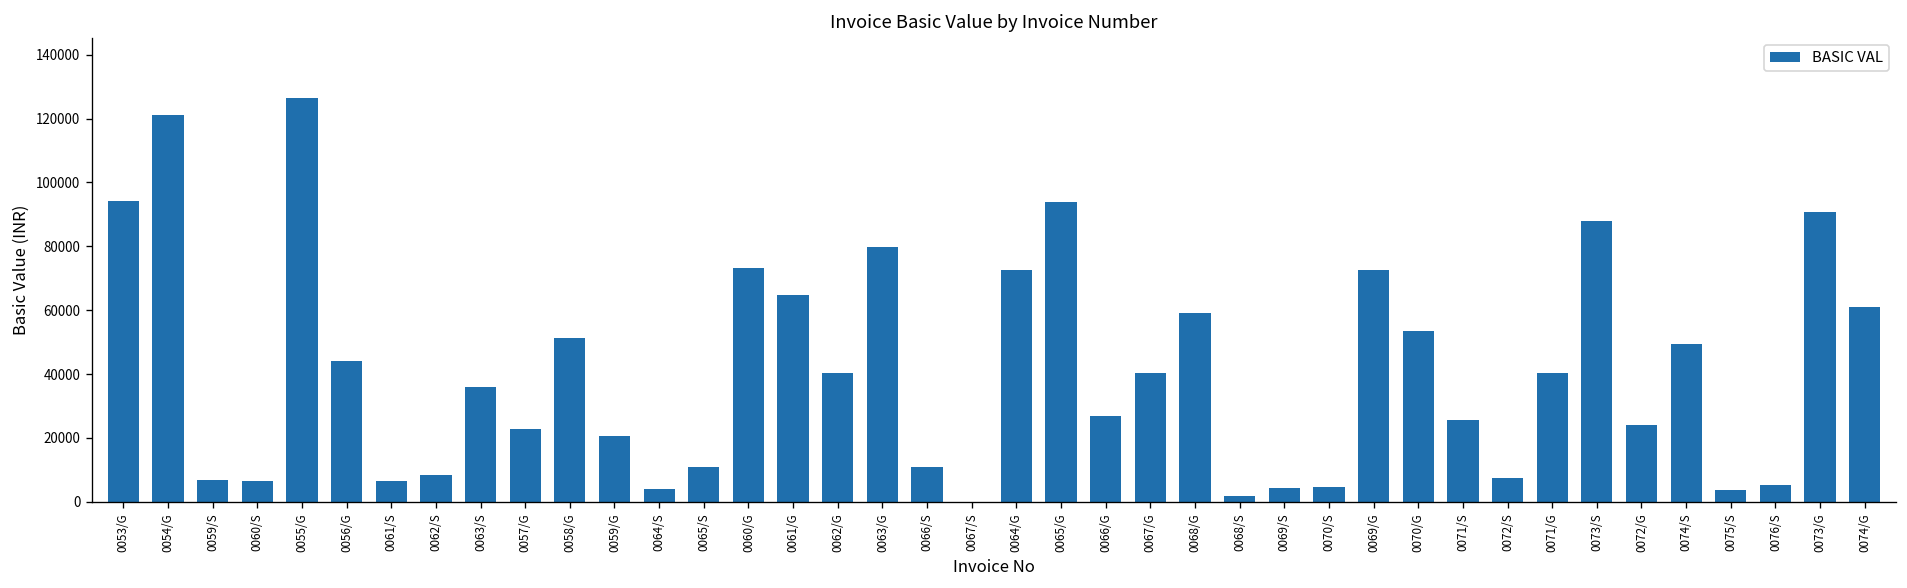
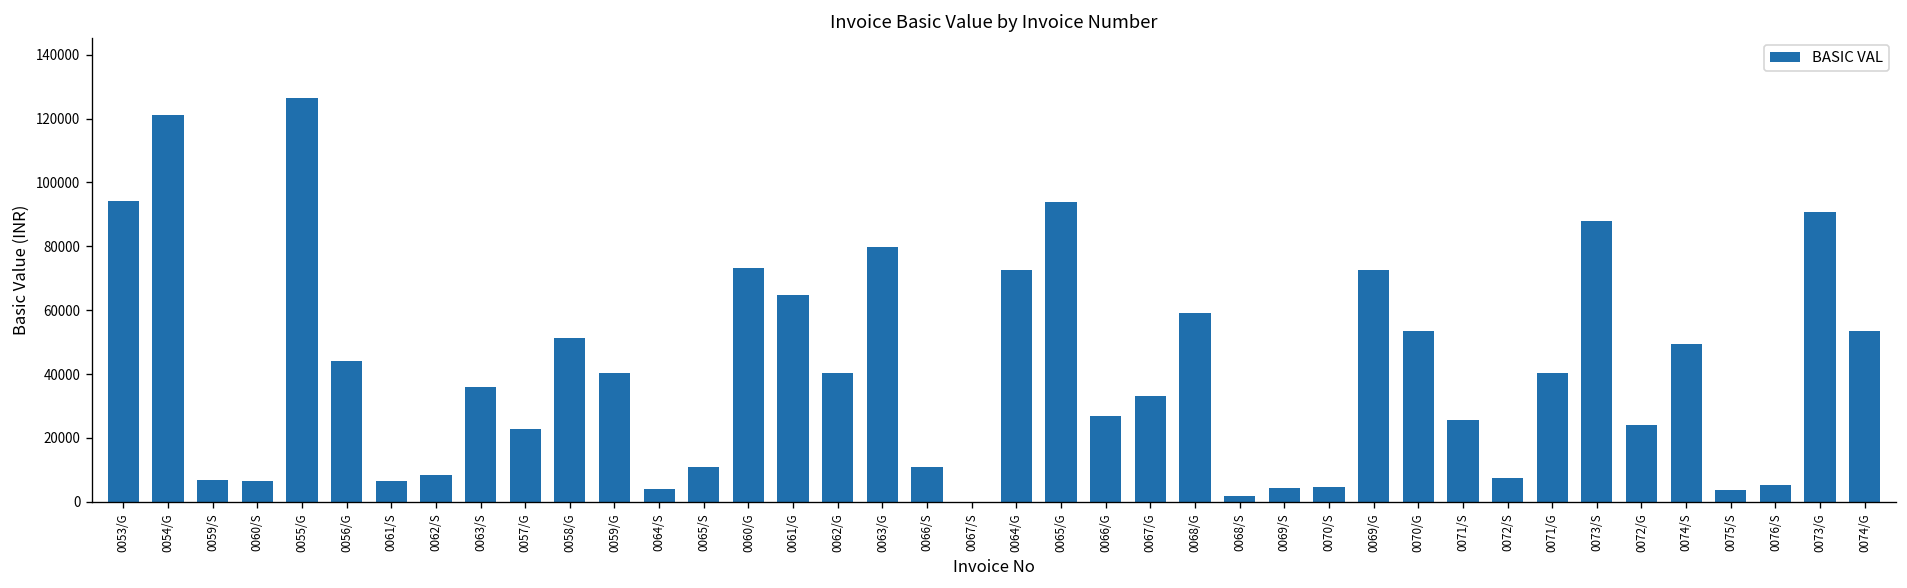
0059/G: 21000 -> 40000
0067/G: 40000 -> 33000
0074/G: 61000 -> 54000
